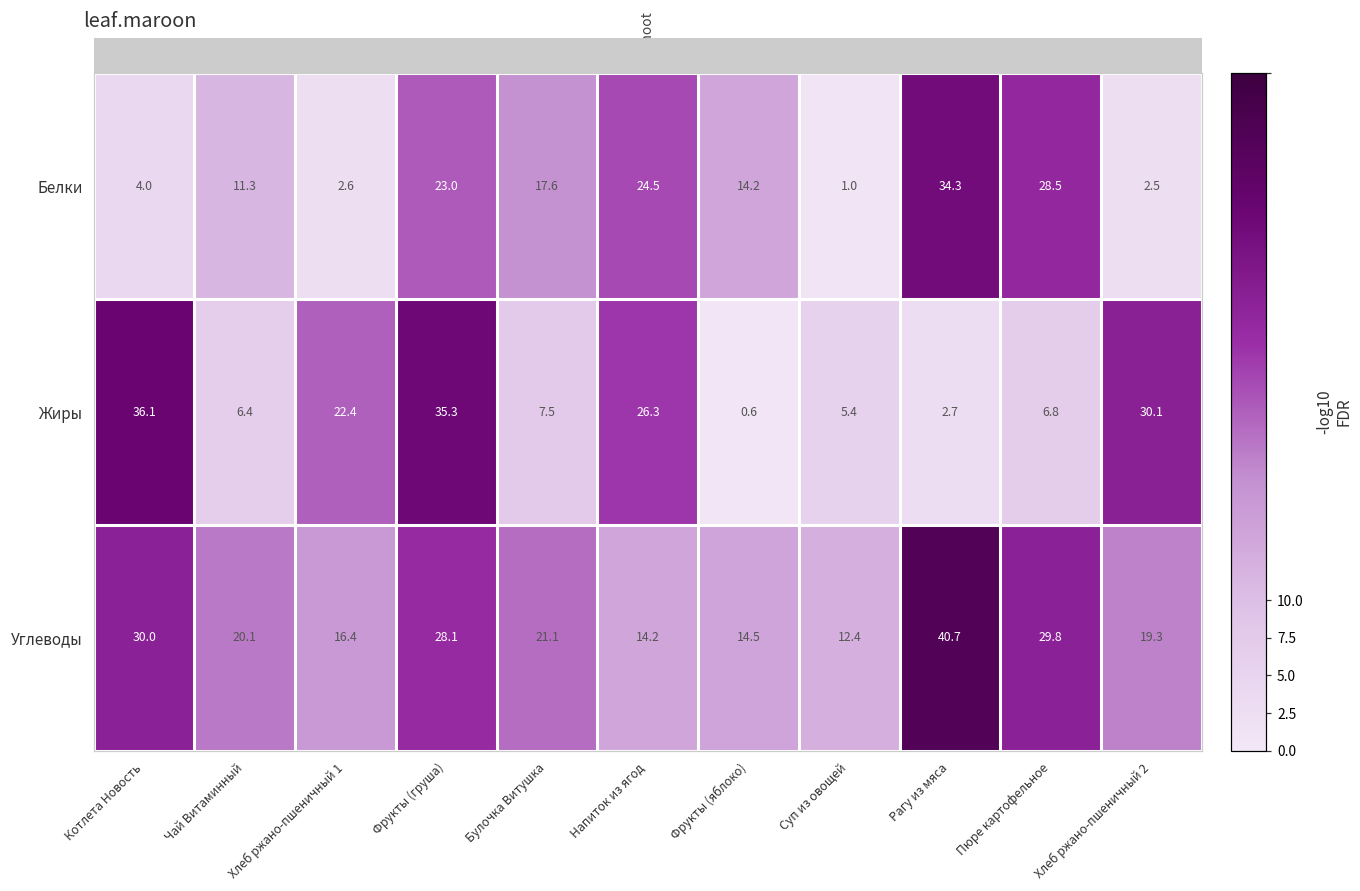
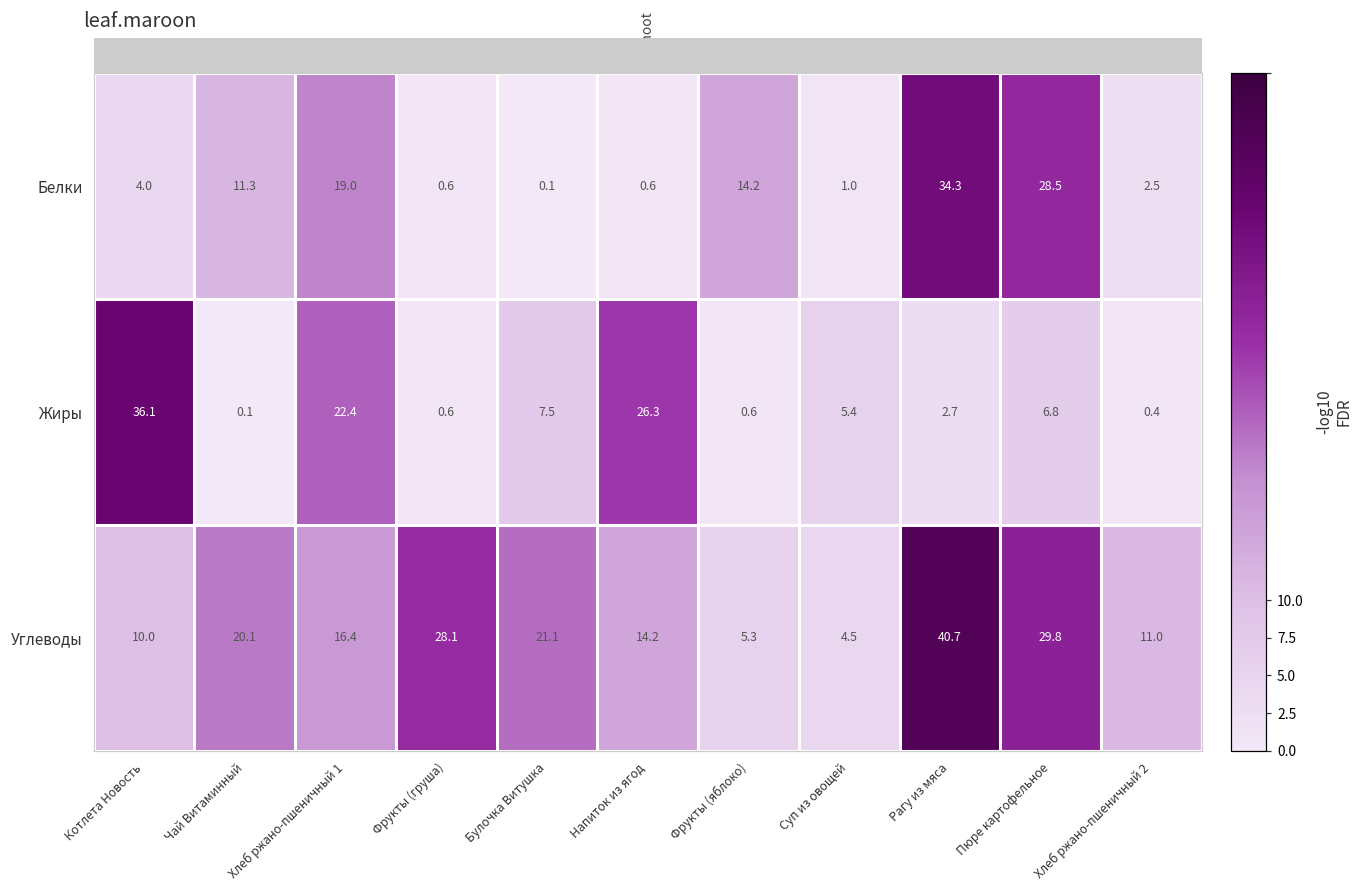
Белки, Хлеб ржано-пшеничный 1: 2.6 -> 19.0
Белки, Фрукты (груша): 23.0 -> 0.6
Белки, Булочка Витушка: 17.6 -> 0.1
Белки, Напиток из ягод: 24.5 -> 0.6
Жиры, Чай Витаминный: 6.4 -> 0.1
Жиры, Фрукты (груша): 35.3 -> 0.6
Жиры, Хлеб ржано-пшеничный 2: 30.1 -> 0.4
Углеводы, Котлета Новость: 30.0 -> 10.0
Углеводы, Фрукты (яблоко): 14.5 -> 5.3
Углеводы, Суп из овощей: 12.4 -> 4.5
Углеводы, Хлеб ржано-пшеничный 2: 19.3 -> 11.0
